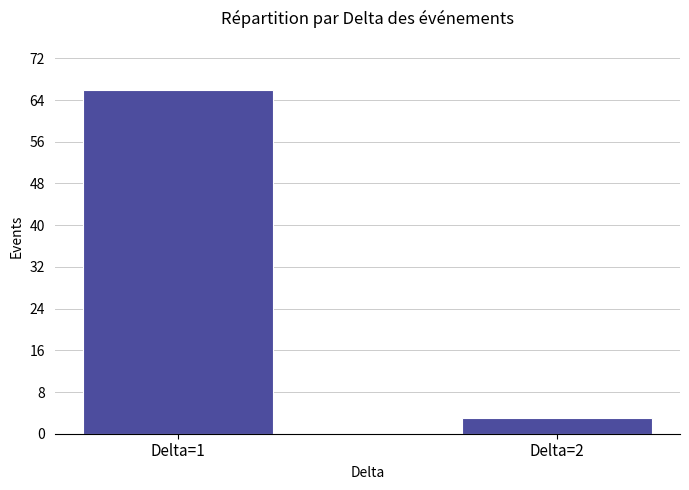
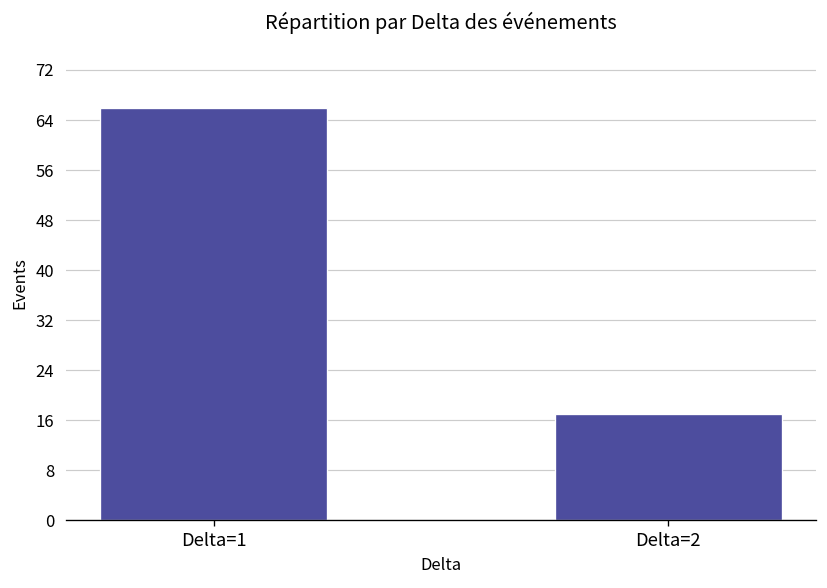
Delta=2: 3 -> 17
